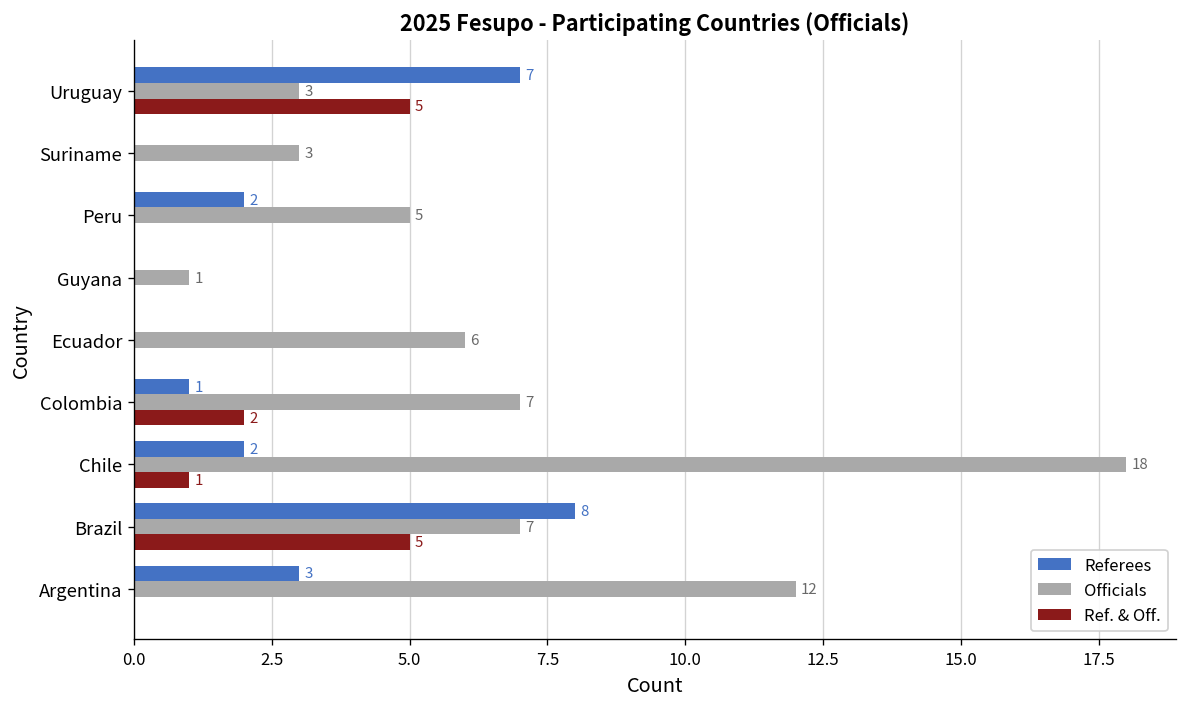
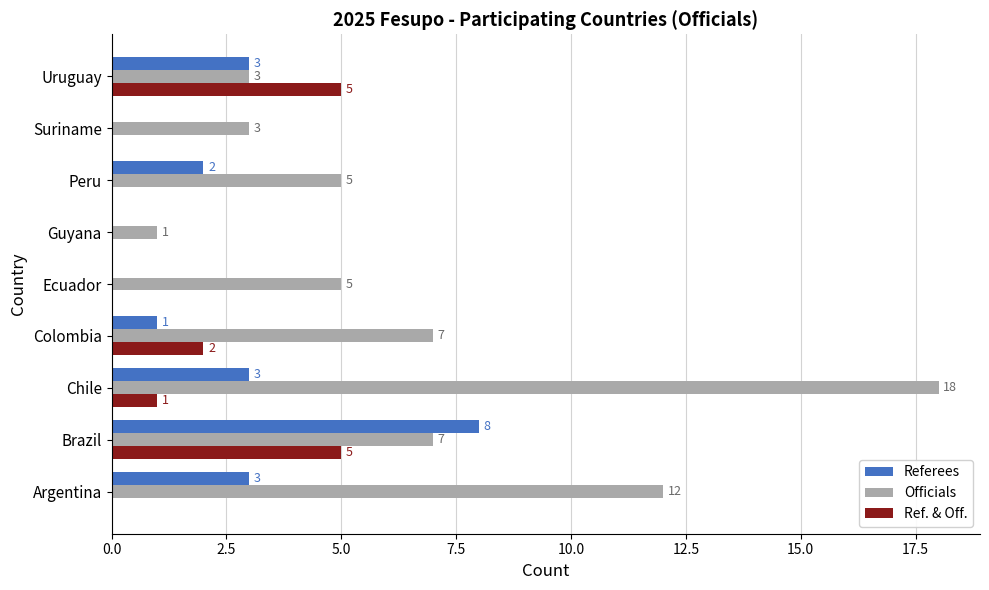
Referees, Uruguay: 7 -> 3
Officials, Ecuador: 6 -> 5
Referees, Chile: 2 -> 3
